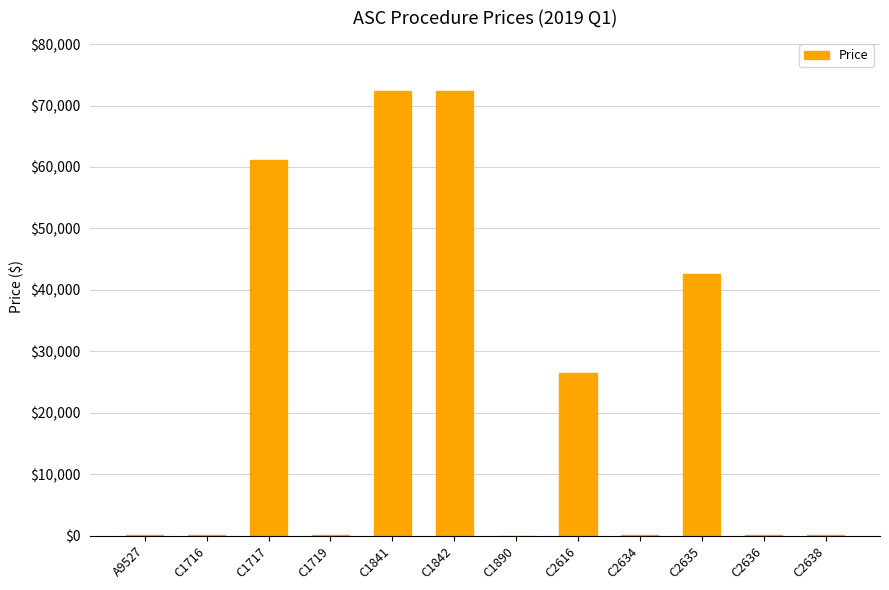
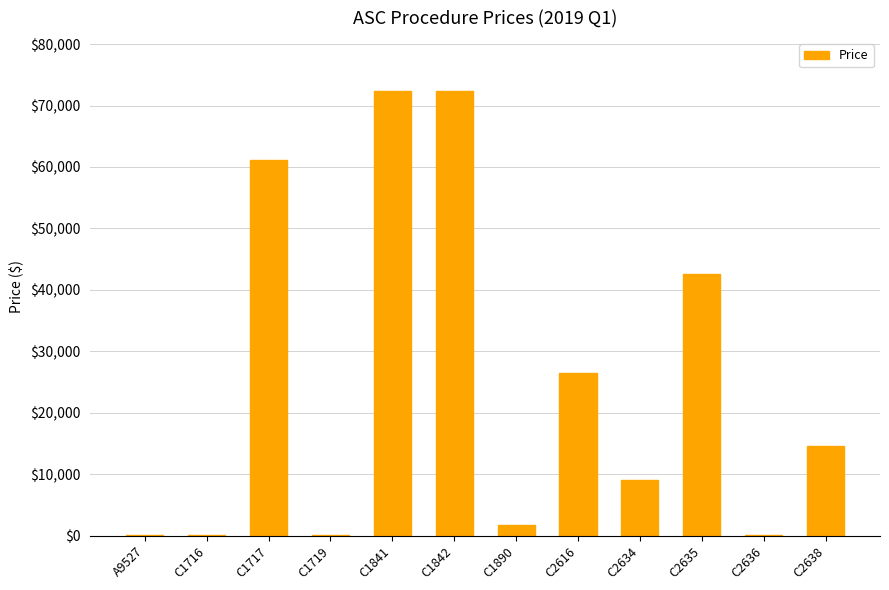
C1890: $0 -> $2,000
C2634: $0 -> $9,000
C2638: $0 -> $15,000
